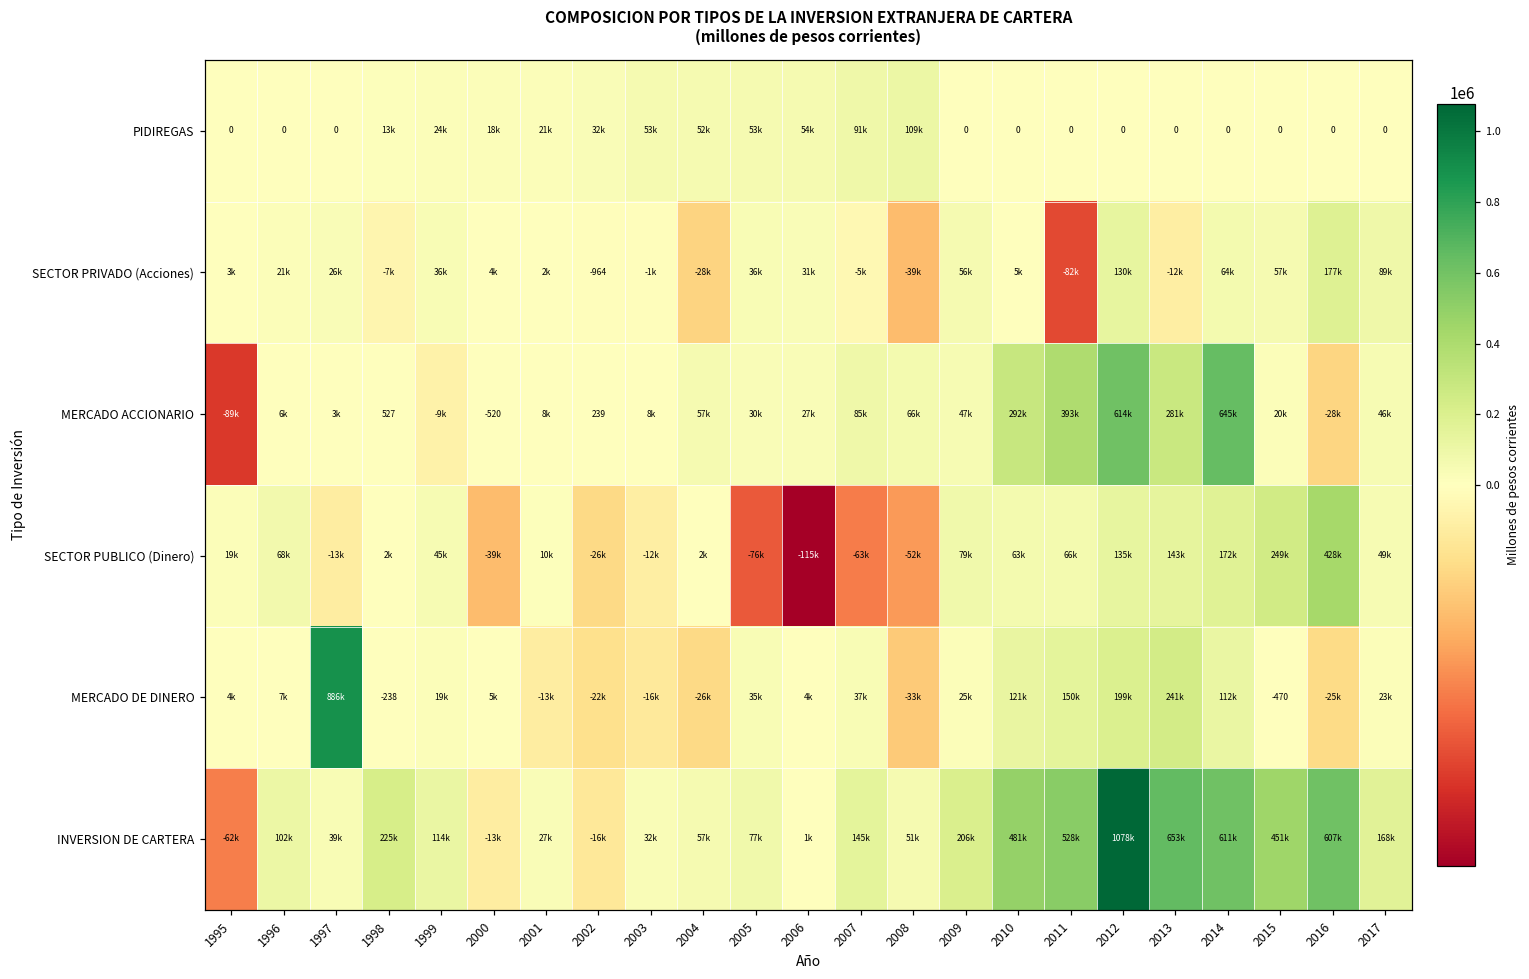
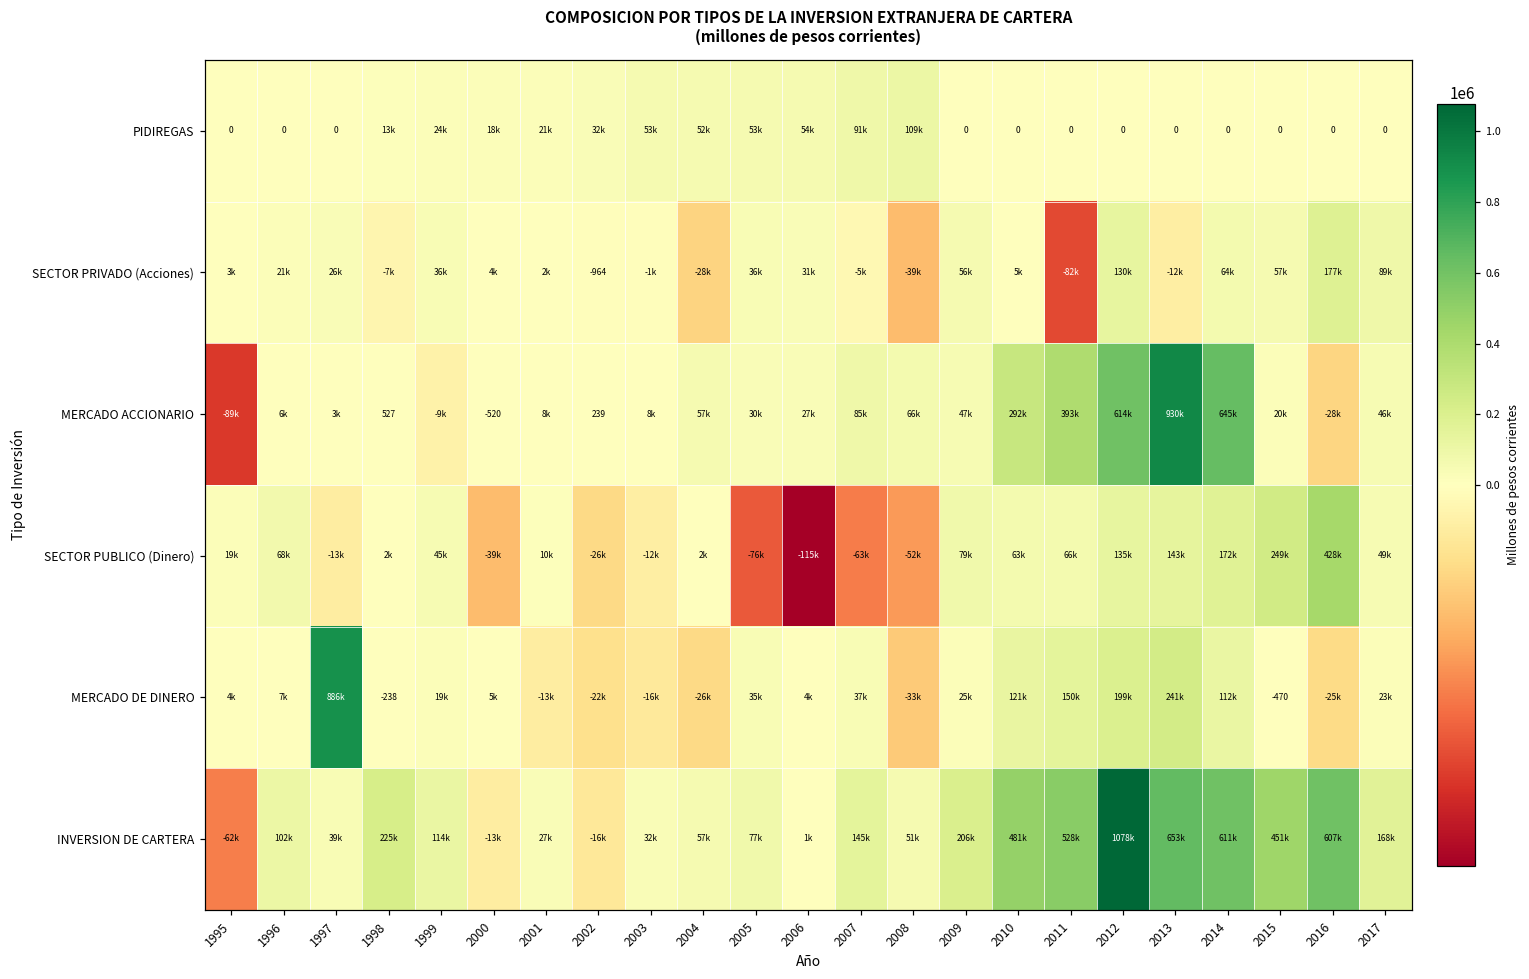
MERCADO ACCIONARIO, 2013: 281k -> 930k
